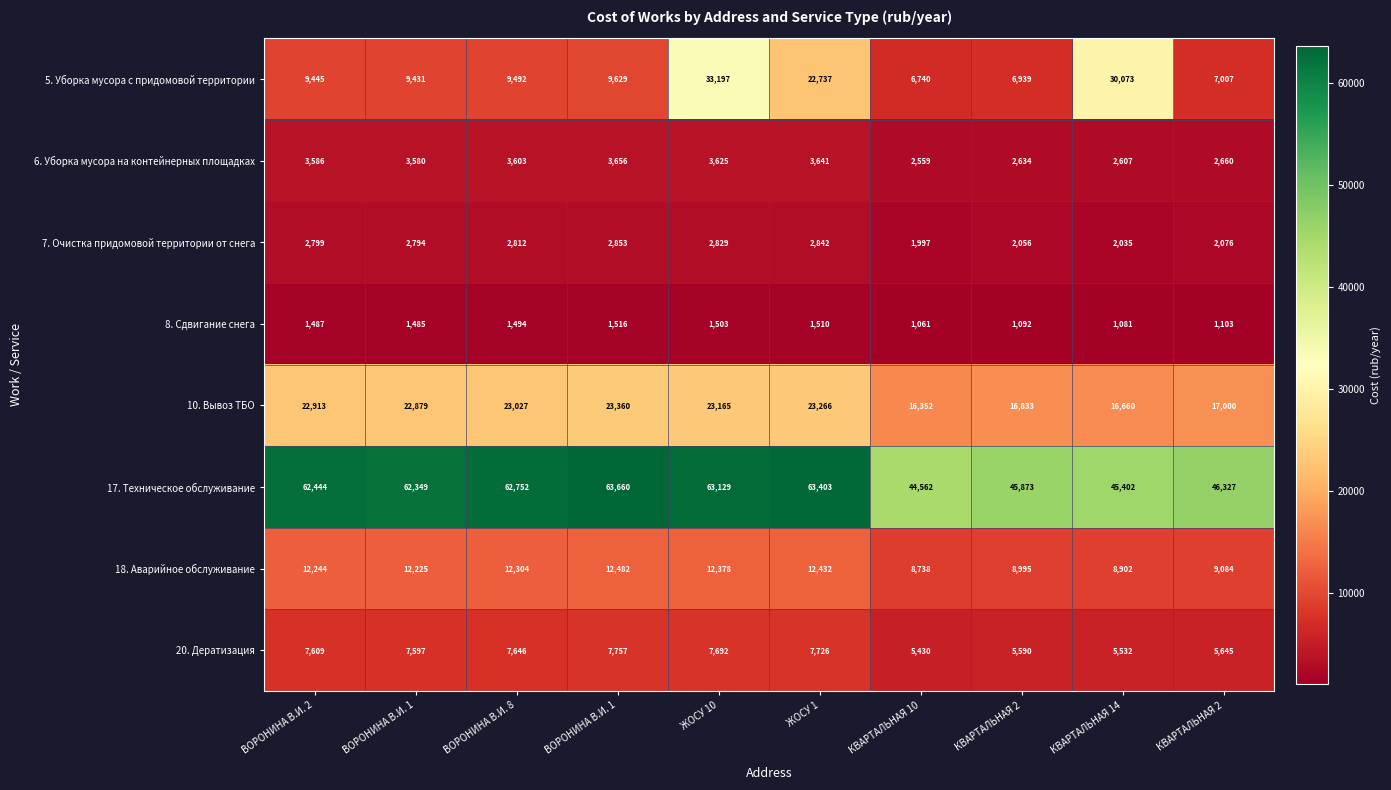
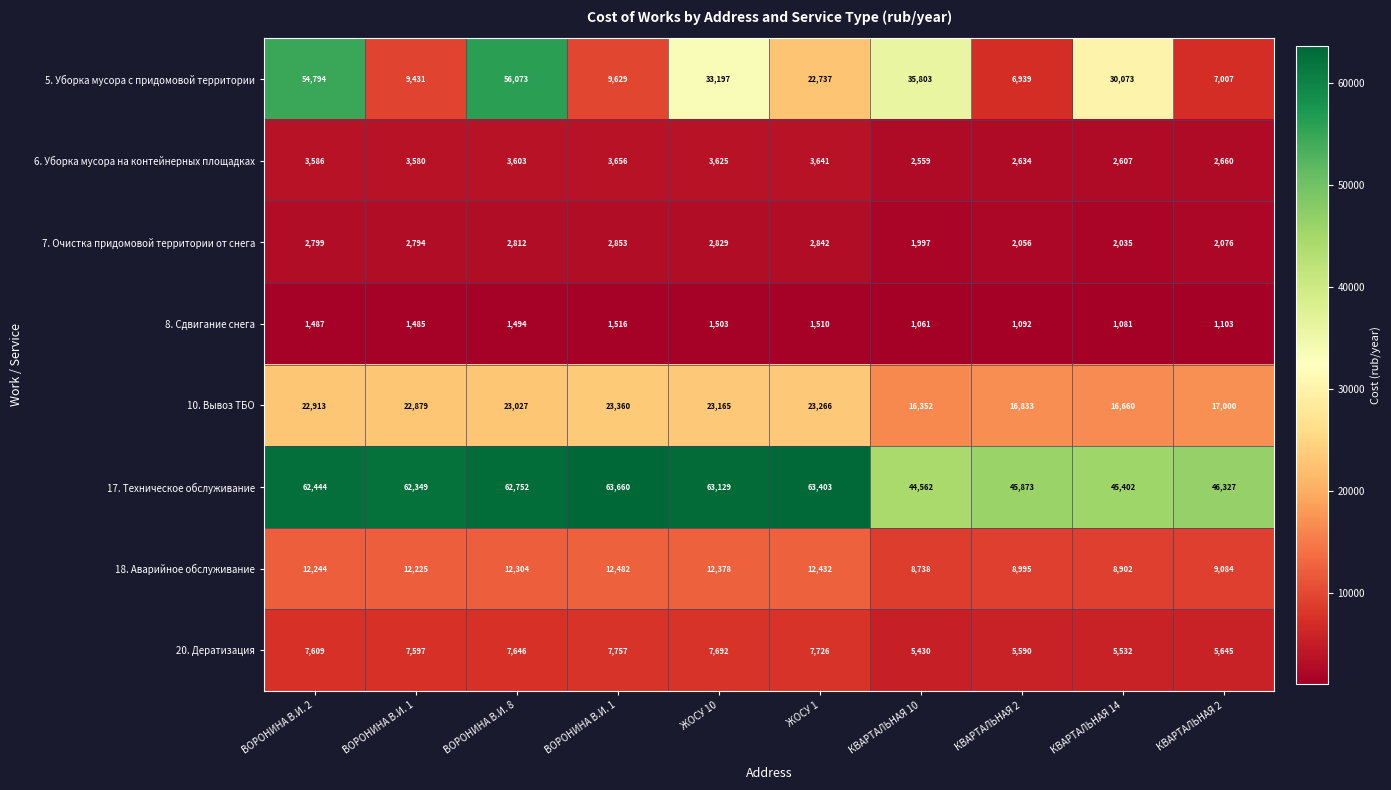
5. Уборка мусора с придомовой территории, ВОРОНИНА В.И. 2: 9,445 -> 54,794
5. Уборка мусора с придомовой территории, ВОРОНИНА В.И. 8: 9,492 -> 56,073
5. Уборка мусора с придомовой территории, КВАРТАЛЬНАЯ 10: 6,740 -> 35,803
